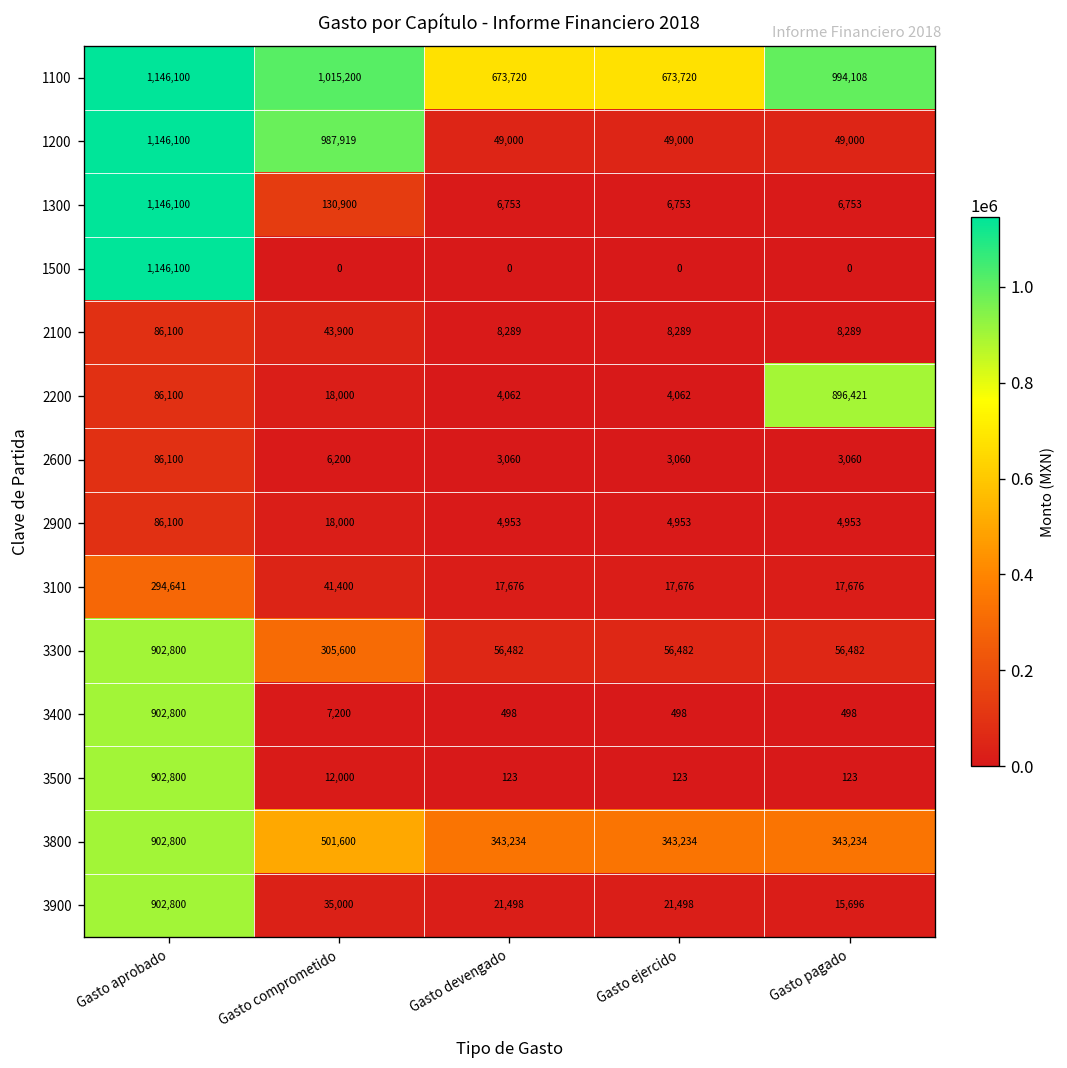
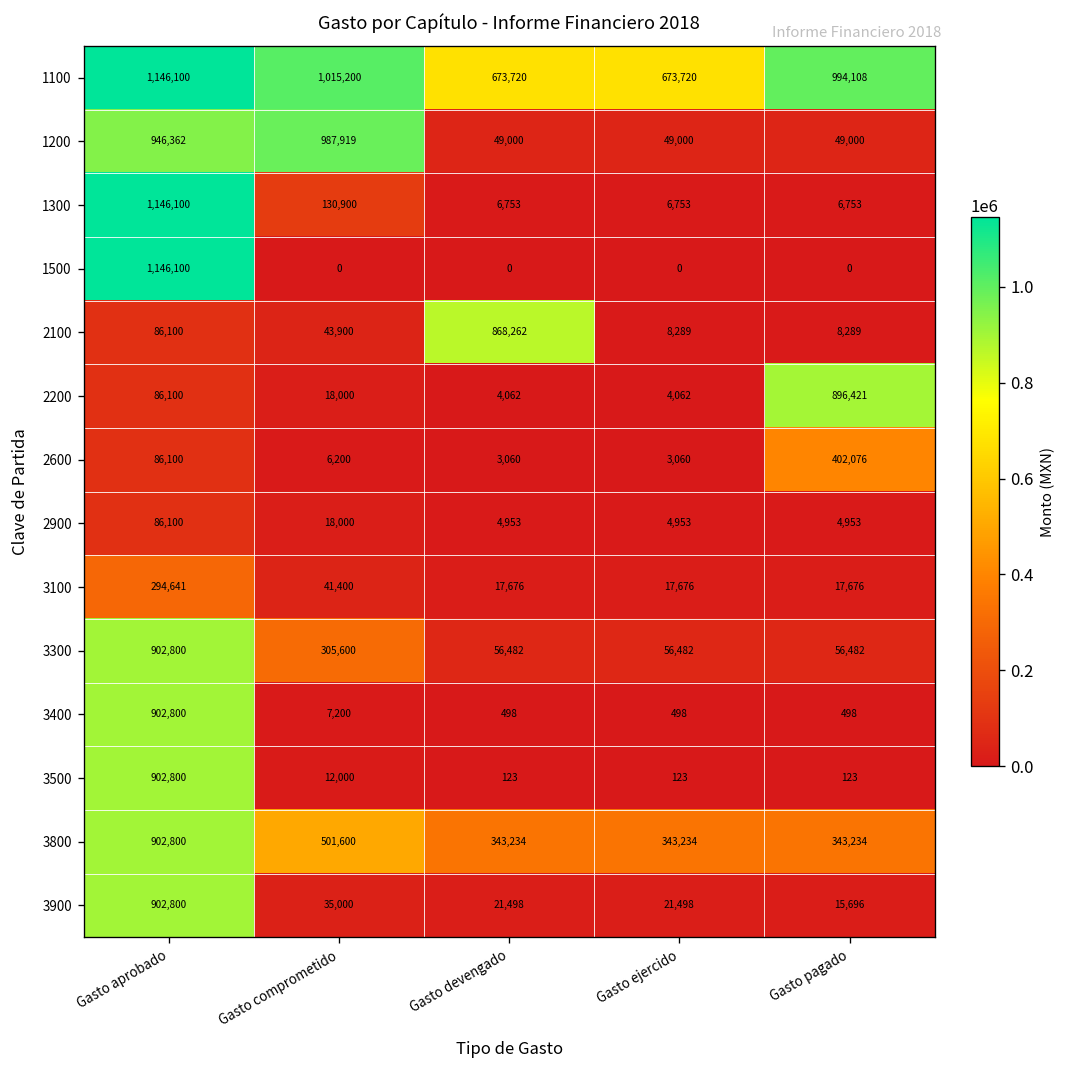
1200, Gasto aprobado: 1,146,100 -> 946,362
2100, Gasto devengado: 8,289 -> 868,262
2600, Gasto pagado: 3,060 -> 402,076
